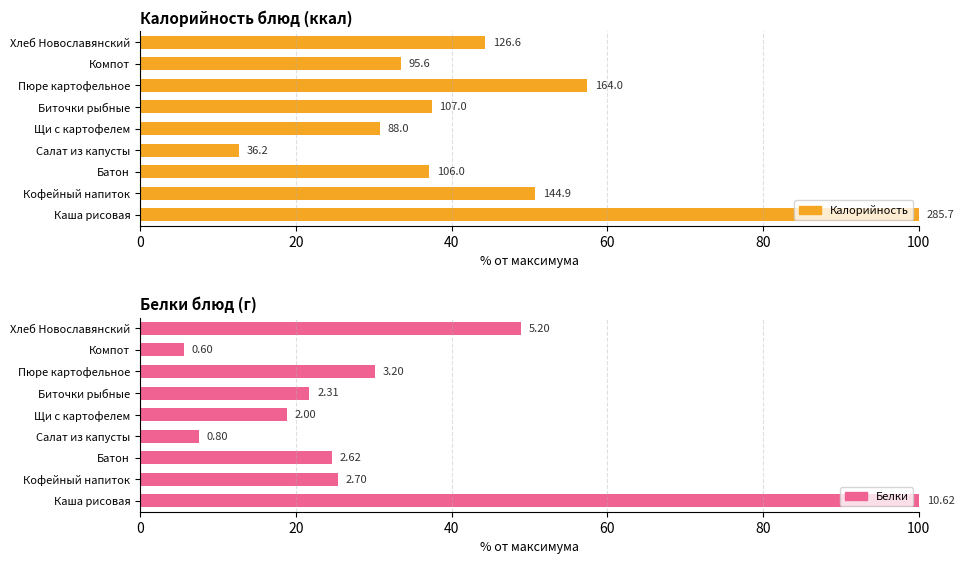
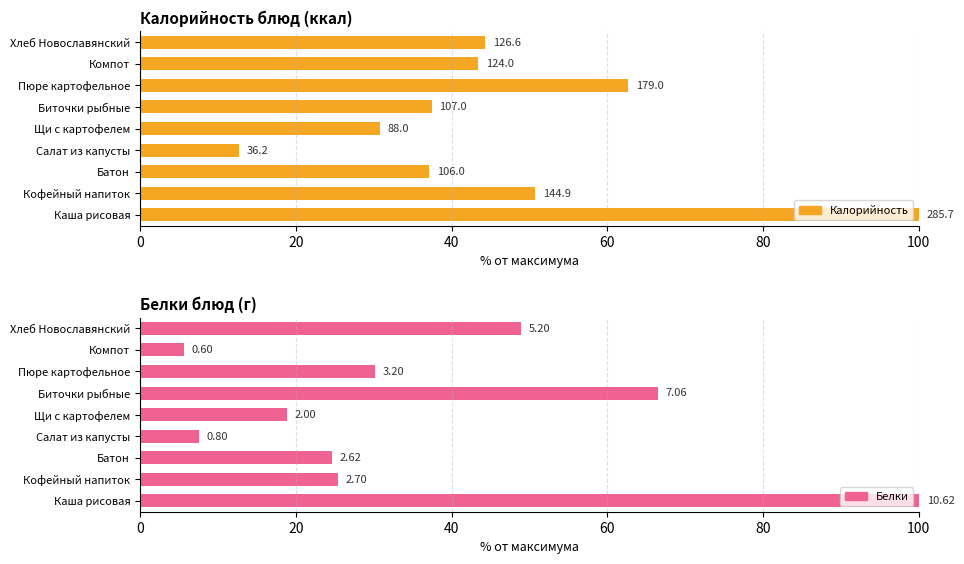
Калорийность блюд (ккал), Компот: 95.6 -> 124.0
Калорийность блюд (ккал), Пюре картофельное: 164.0 -> 179.0
Белки блюд (г), Биточки рыбные: 2.31 -> 7.06
